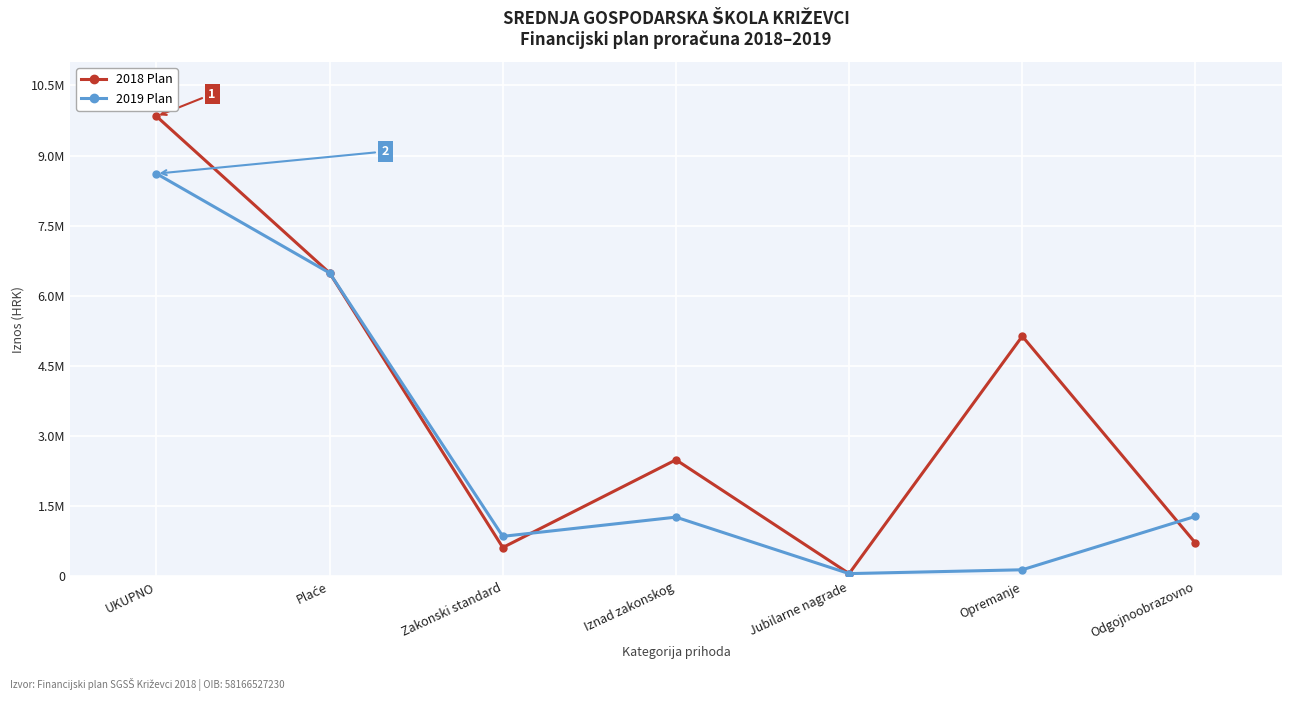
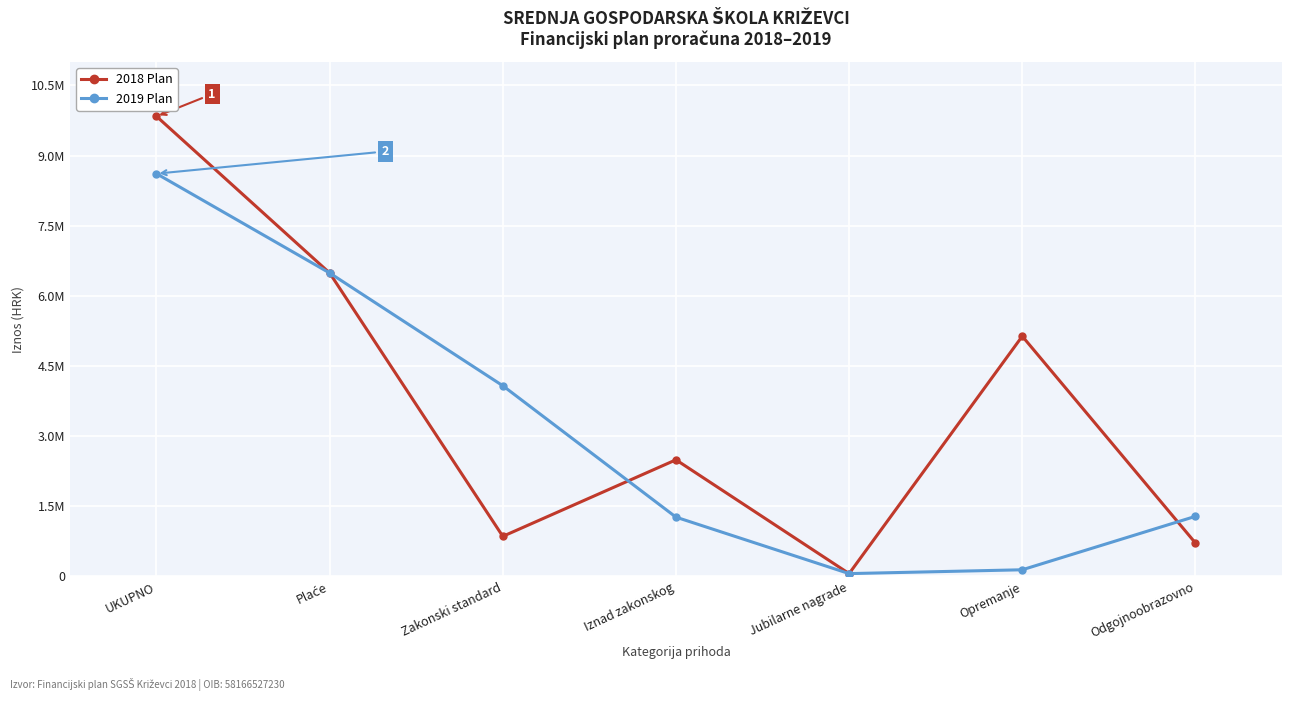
2018 Plan, Zakonski standard: 600000 -> 900000
2019 Plan, Zakonski standard: 900000 -> 4100000
